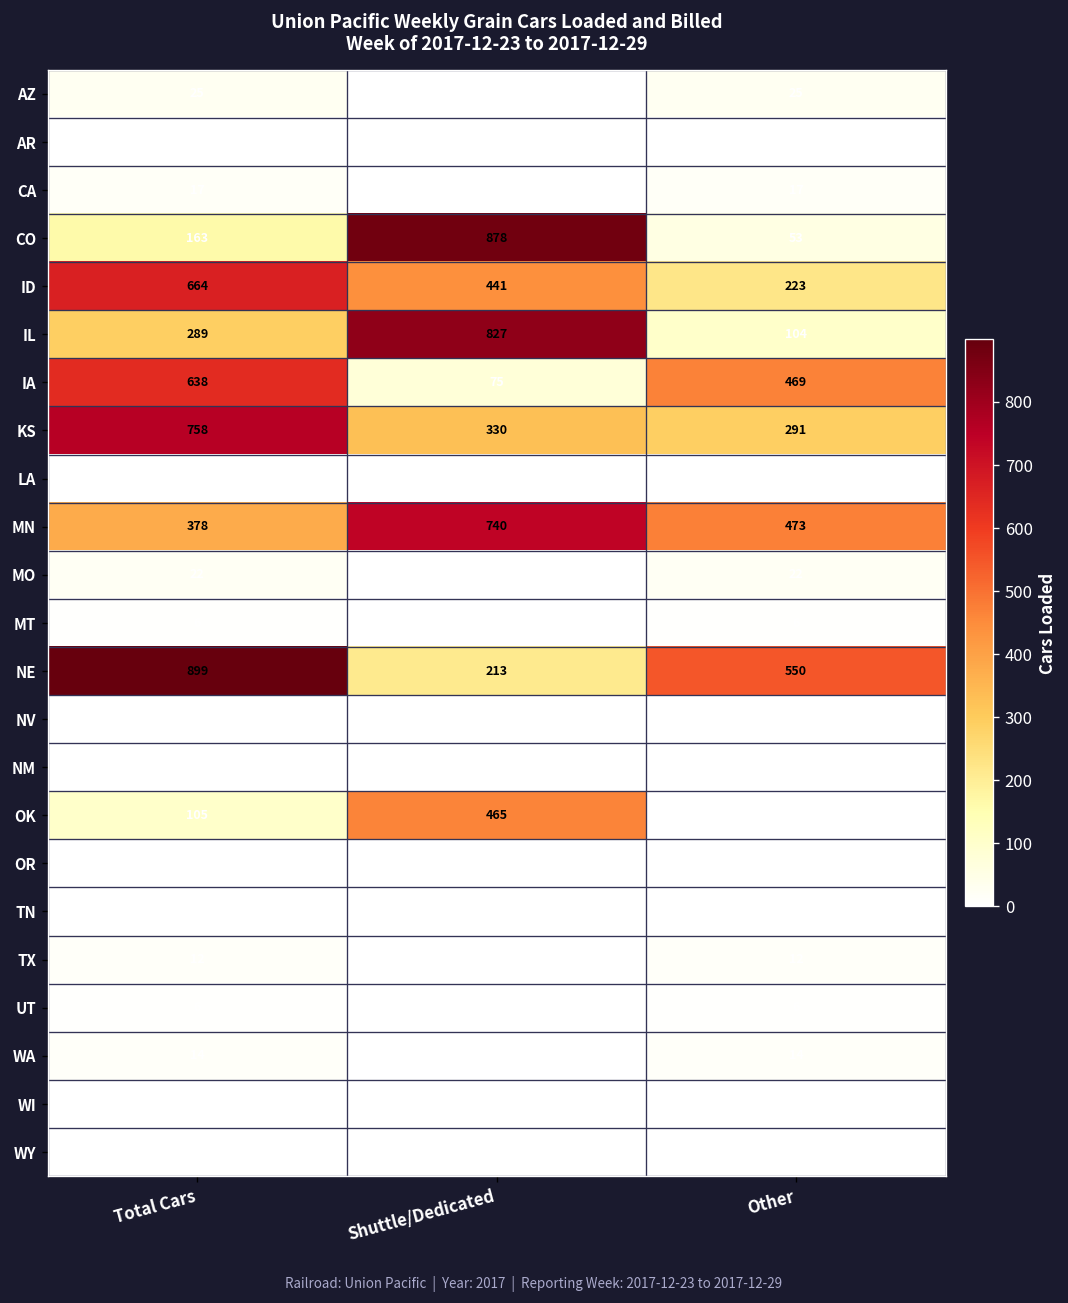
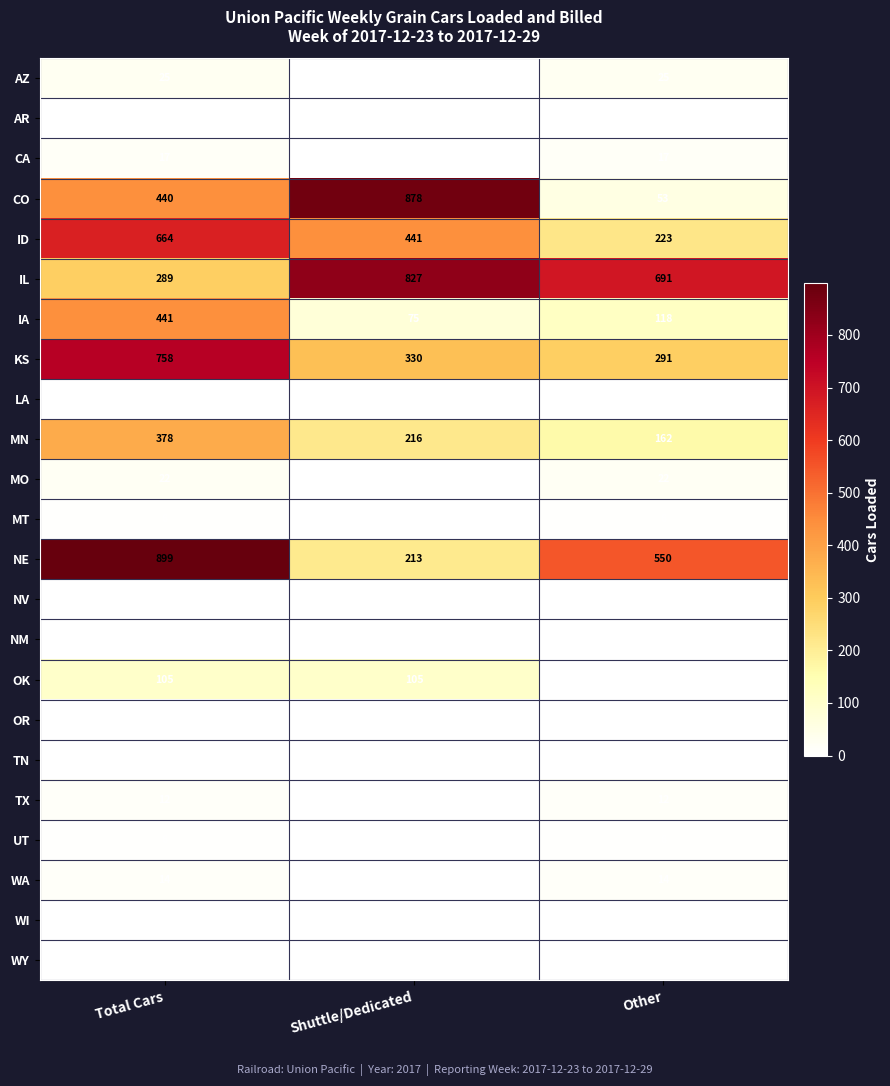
CO, Total Cars: 163 -> 440
IL, Other: 104 -> 691
IA, Total Cars: 638 -> 441
IA, Other: 469 -> 118
MN, Shuttle/Dedicated: 740 -> 216
MN, Other: 473 -> 162
OK, Shuttle/Dedicated: 465 -> 105
